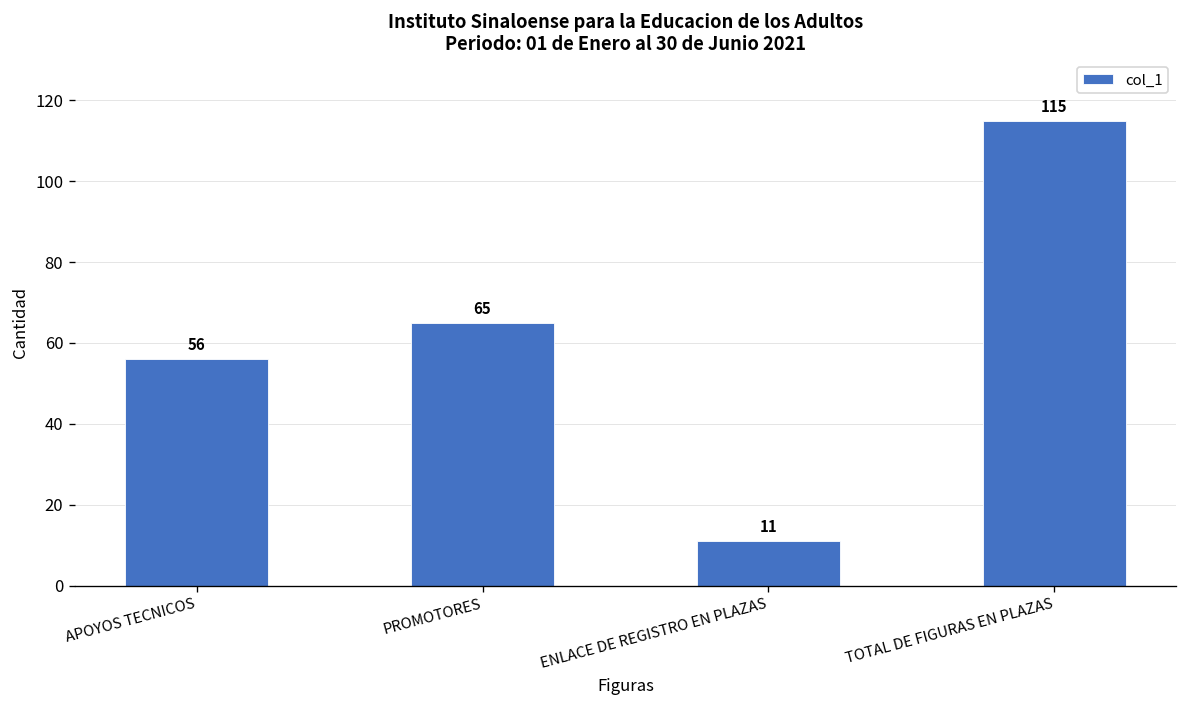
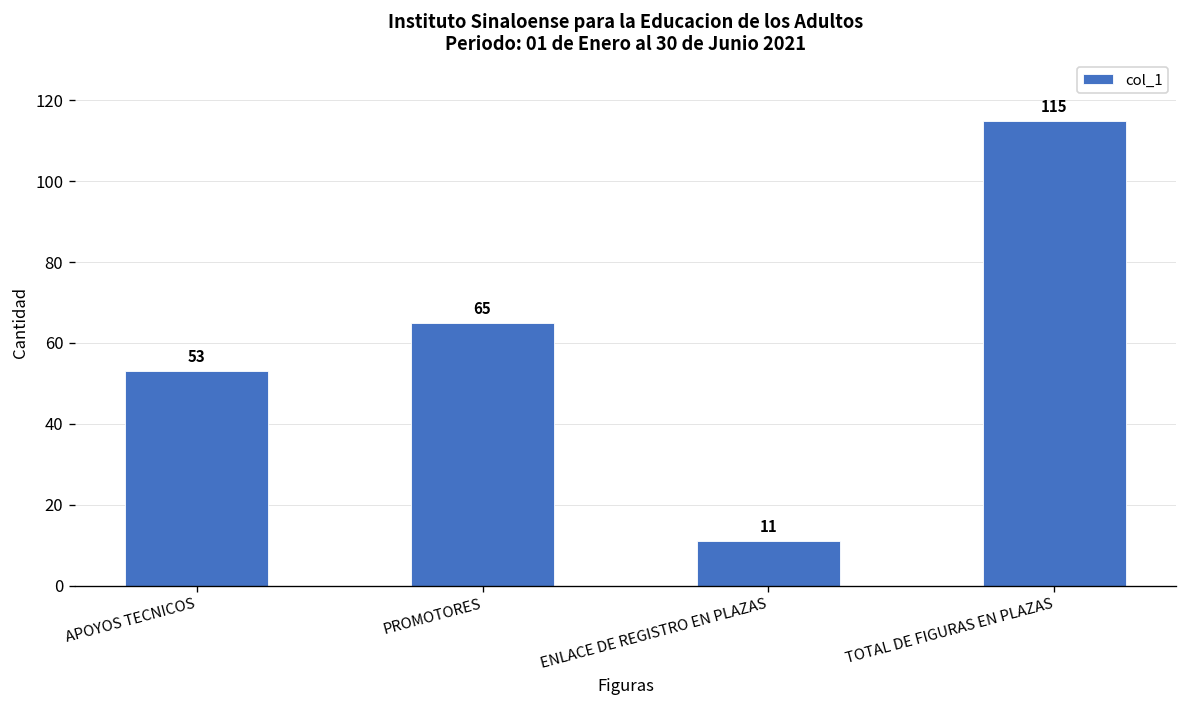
APOYOS TECNICOS: 56 -> 53
